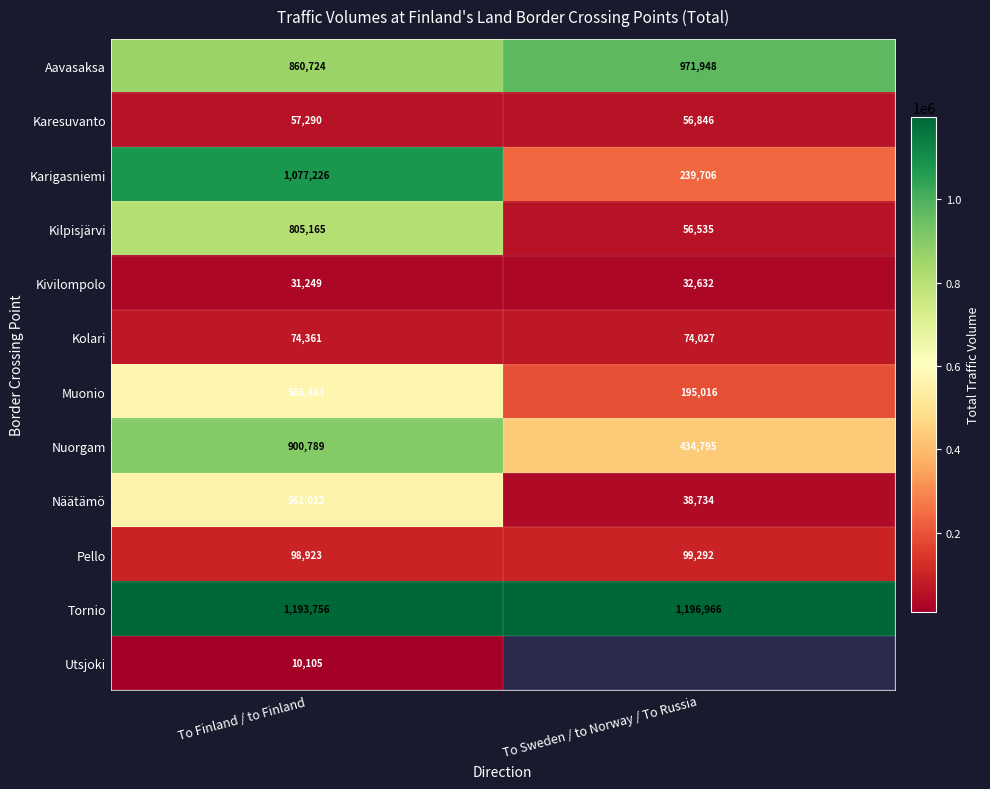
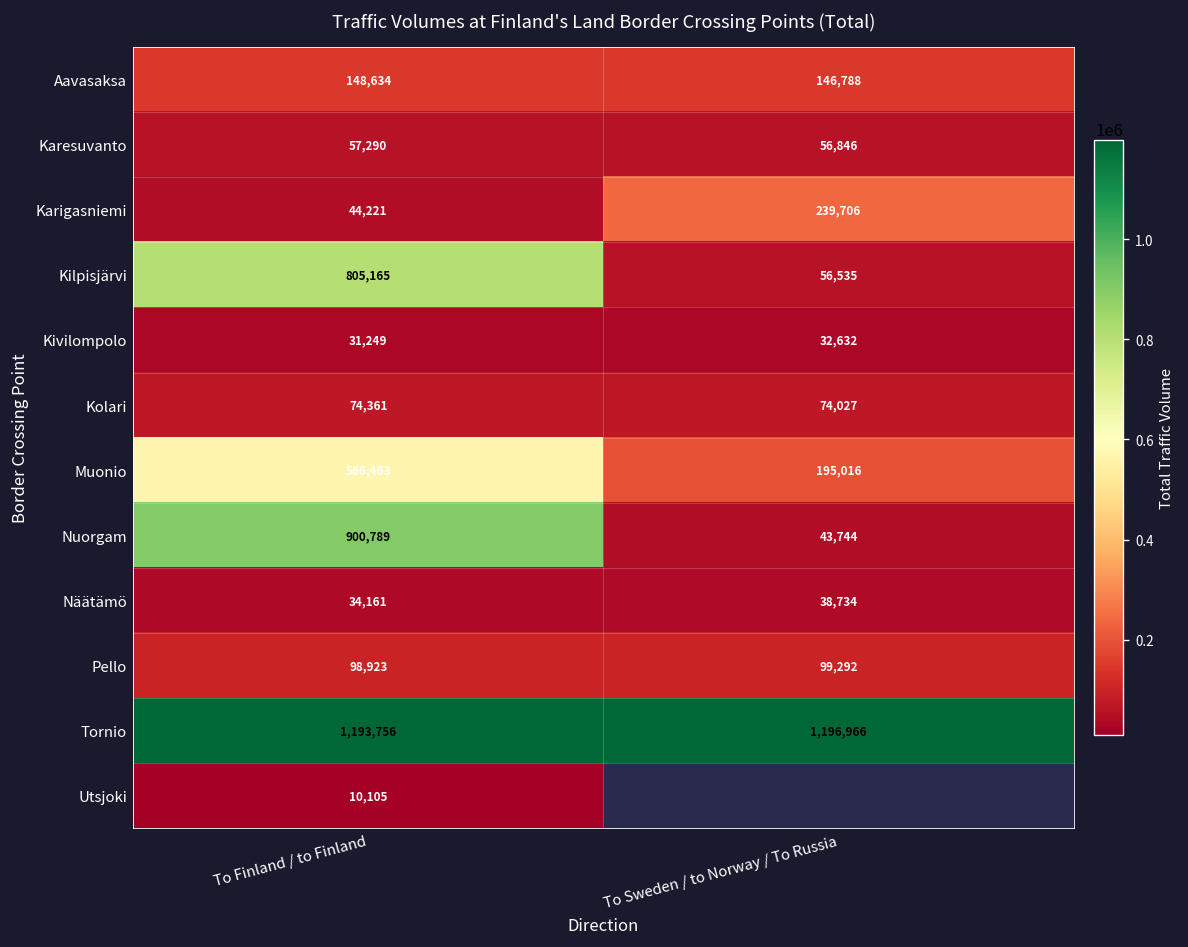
Aavasaksa, To Finland / to Finland: 860,724 -> 148,634
Aavasaksa, To Sweden / to Norway / To Russia: 971,948 -> 146,788
Karigasniemi, To Finland / to Finland: 1,077,226 -> 44,221
Nuorgam, To Sweden / to Norway / To Russia: 434,795 -> 43,744
Näätämö, To Finland / to Finland: 561,012 -> 34,161
